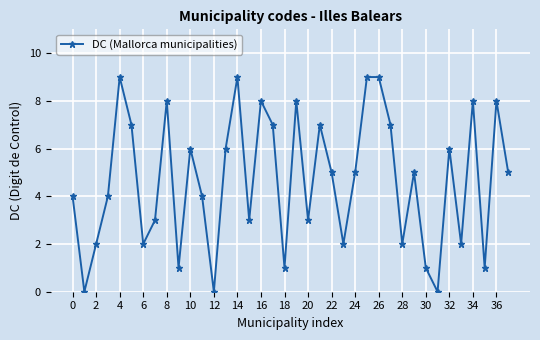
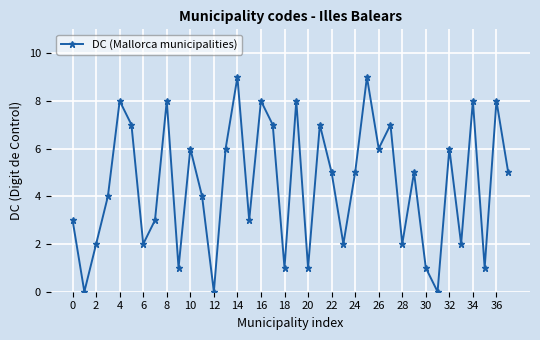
0: 4 -> 3
4: 9 -> 8
20: 3 -> 1
26: 9 -> 6
